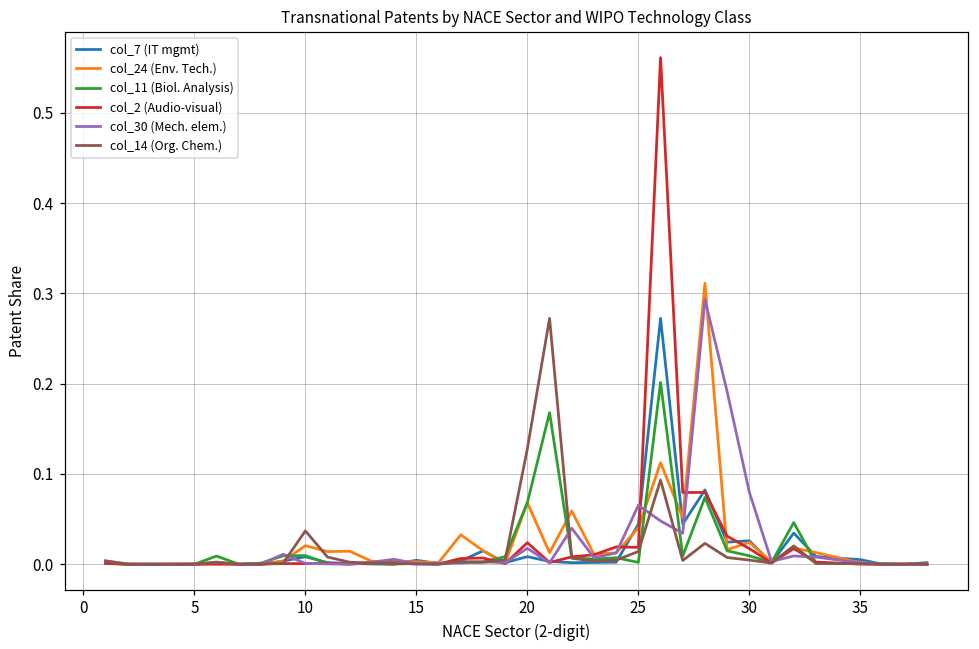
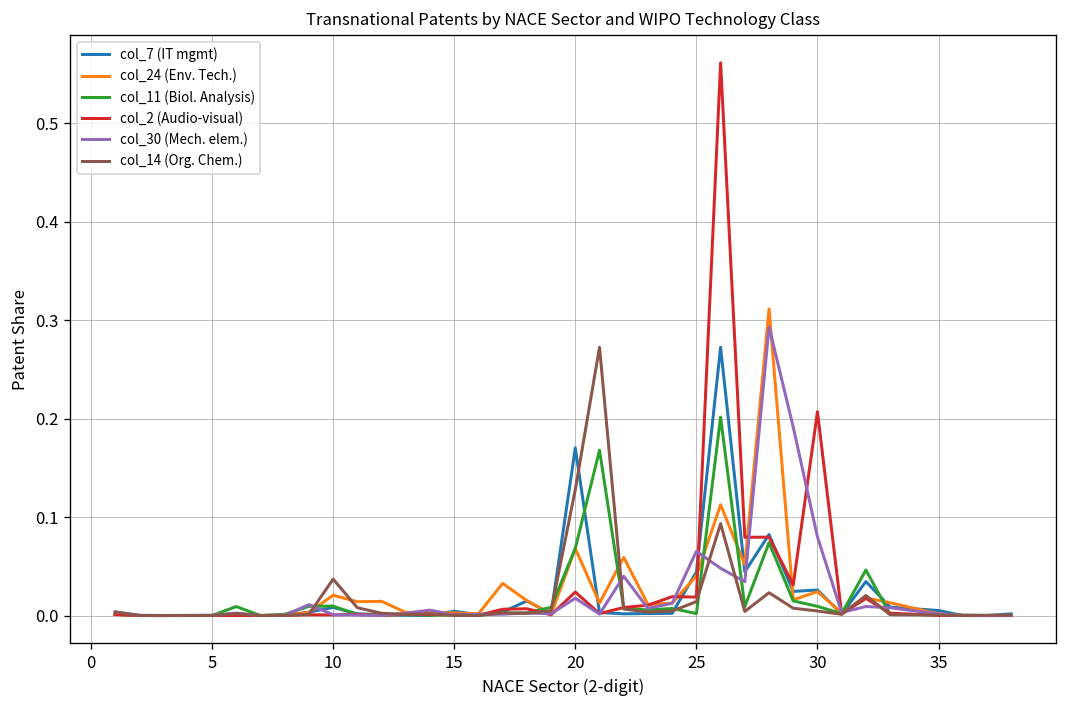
col_7 (IT mgmt), 20: 0.01 -> 0.17
col_2 (Audio-visual), 30: 0.02 -> 0.21
